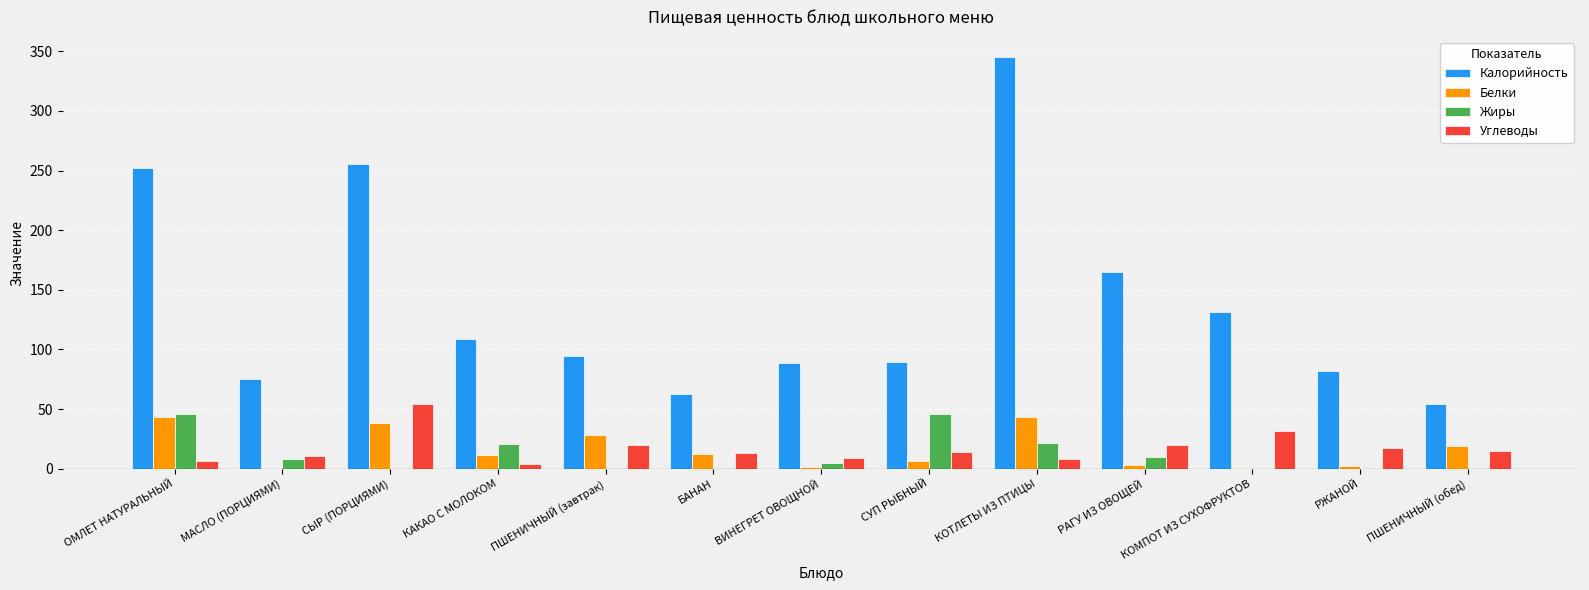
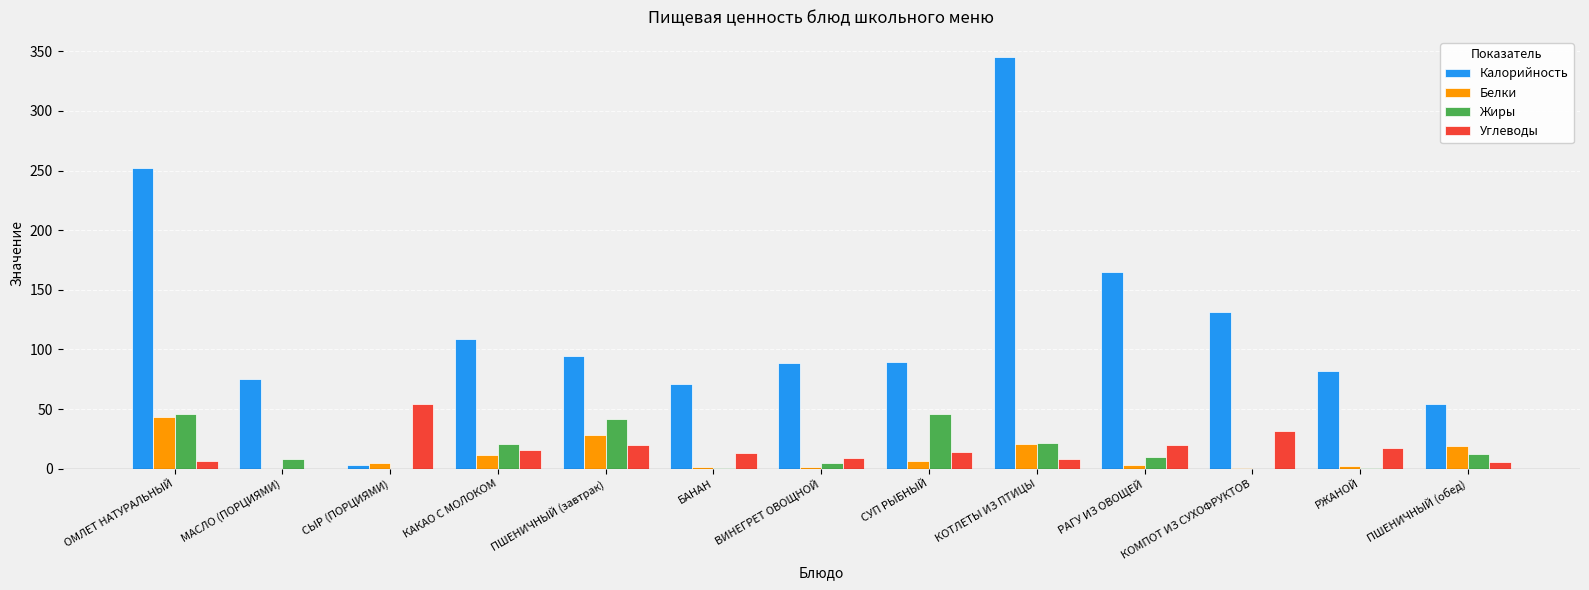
Углеводы, МАСЛО (ПОРЦИЯМИ): 11 -> 0
Калорийность, СЫР (ПОРЦИЯМИ): 255 -> 4
Белки, СЫР (ПОРЦИЯМИ): 38 -> 4
Углеводы, КАКАО С МОЛОКОМ: 4 -> 16
Жиры, ПШЕНИЧНЫЙ (завтрак): 0 -> 41
Калорийность, БАНАН: 63 -> 71
Белки, БАНАН: 12 -> 1
Белки, КОТЛЕТЫ ИЗ ПТИЦЫ: 44 -> 21
Жиры, ПШЕНИЧНЫЙ (обед): 0 -> 12
Углеводы, ПШЕНИЧНЫЙ (обед): 15 -> 5
